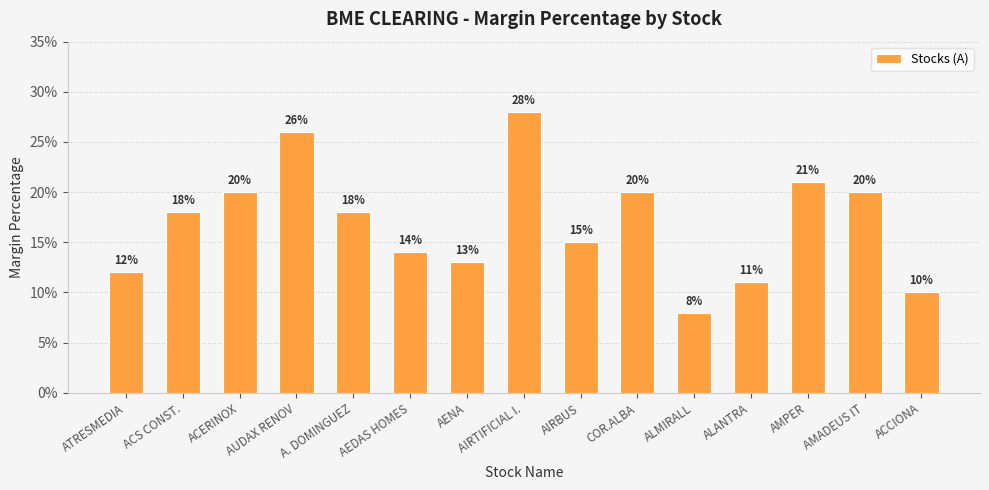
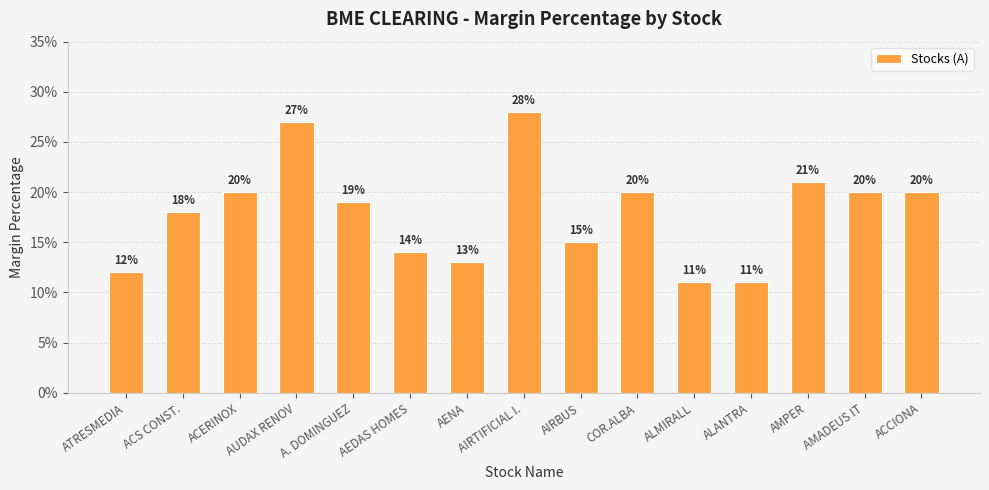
AUDAX RENOV: 26% -> 27%
A. DOMINGUEZ: 18% -> 19%
ALMIRALL: 8% -> 11%
ACCIONA: 10% -> 20%
